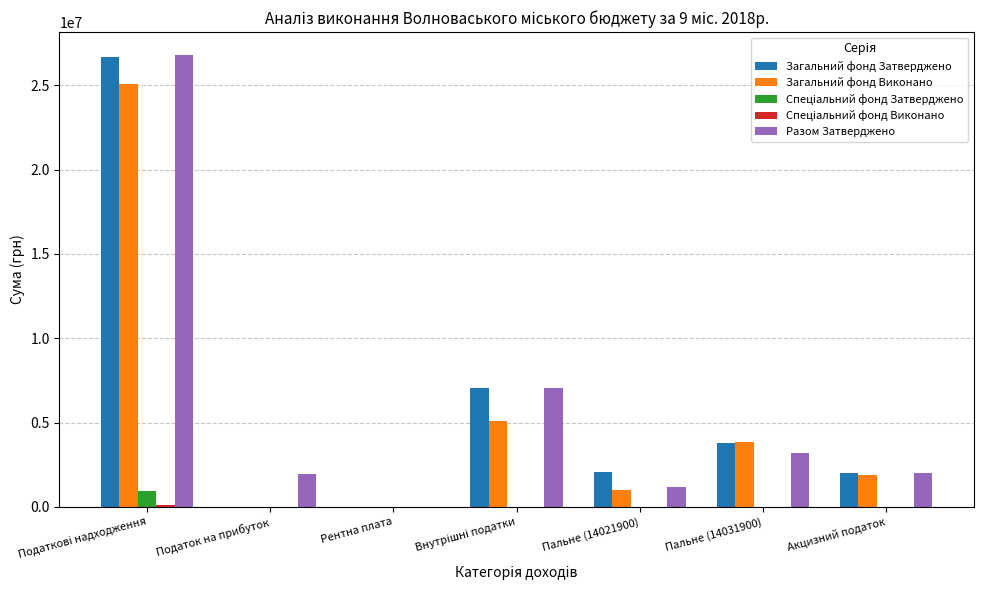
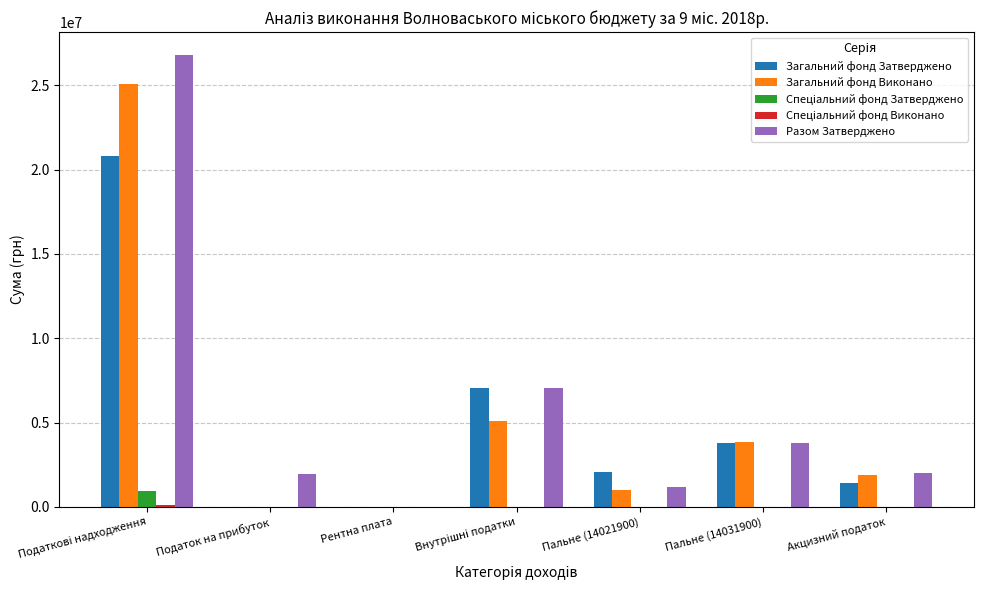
Загальний фонд Затверджено, Податкові надходження: 26700000 -> 20800000
Разом Затверджено, Пальне (14031900): 3200000 -> 3800000
Загальний фонд Затверджено, Акцизний податок: 2000000 -> 1400000
